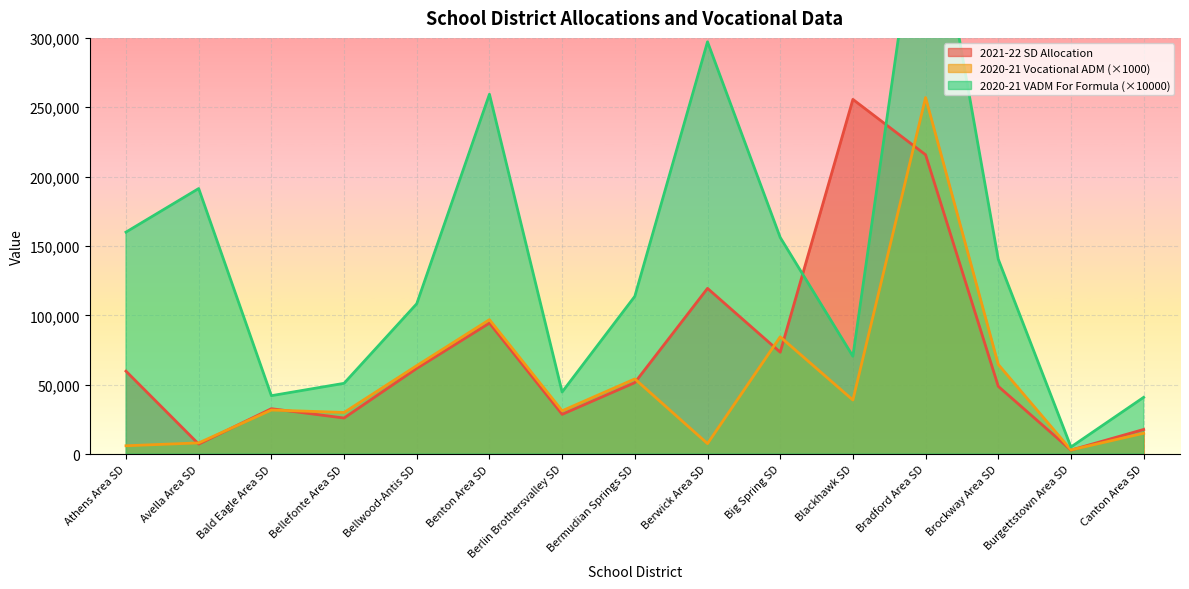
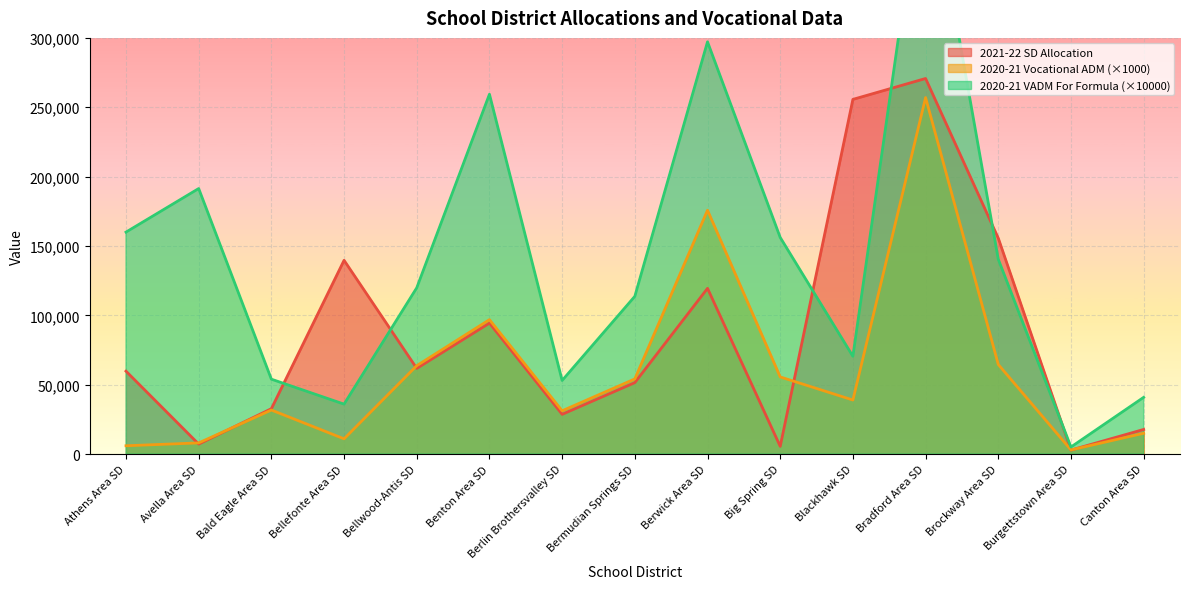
2020-21 VADM For Formula (×10000), Bald Eagle Area SD: 42,000 -> 54,000
2021-22 SD Allocation, Bellefonte Area SD: 26,000 -> 140,000
2020-21 Vocational ADM (×1000), Bellefonte Area SD: 30,000 -> 11,000
2020-21 VADM For Formula (×10000), Bellefonte Area SD: 51,000 -> 36,000
2020-21 VADM For Formula (×10000), Bellwood-Antis SD: 108,000 -> 120,000
2020-21 VADM For Formula (×10000), Berlin Brothersvalley SD: 45,000 -> 53,000
2020-21 Vocational ADM (×1000), Berwick Area SD: 8,000 -> 176,000
2021-22 SD Allocation, Big Spring SD: 73,000 -> 6,000
2020-21 Vocational ADM (×1000), Big Spring SD: 85,000 -> 56,000
2021-22 SD Allocation, Bradford Area SD: 216,000 -> 271,000
2021-22 SD Allocation, Brockway Area SD: 49,000 -> 156,000
